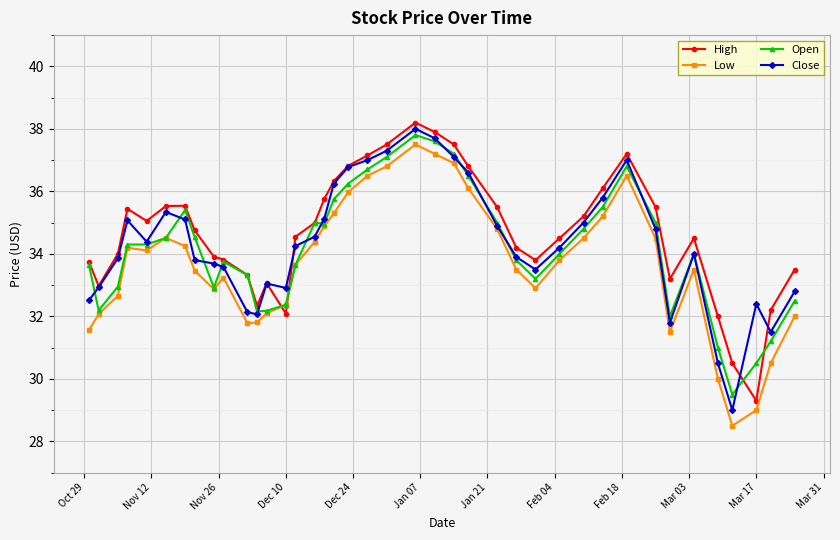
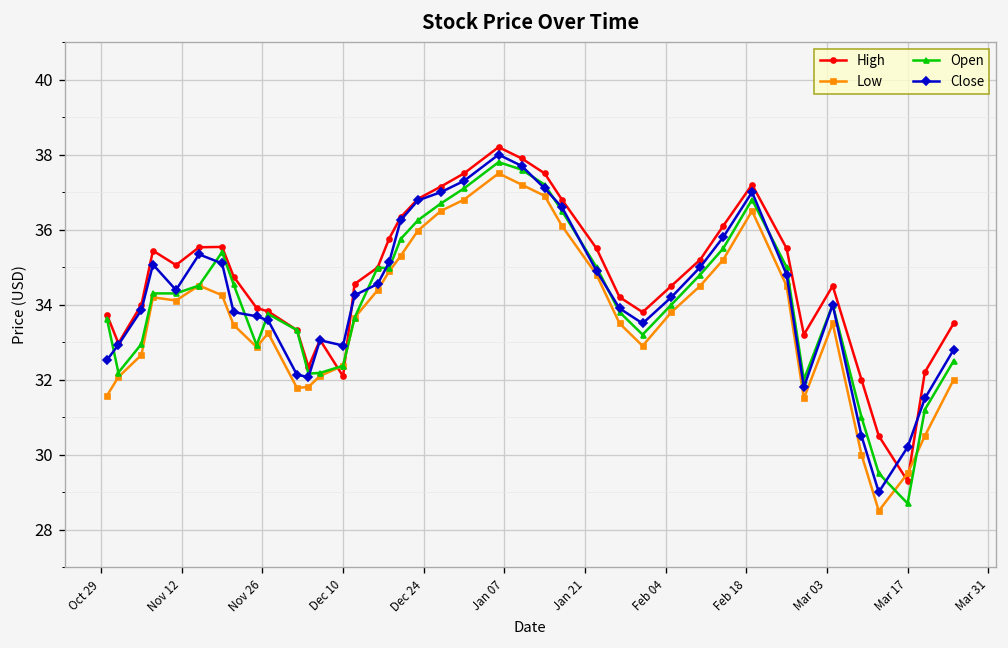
Low, Mar 17: 29.0 -> 29.5
Open, Mar 17: 30.5 -> 28.7
Close, Mar 17: 32.4 -> 30.2
